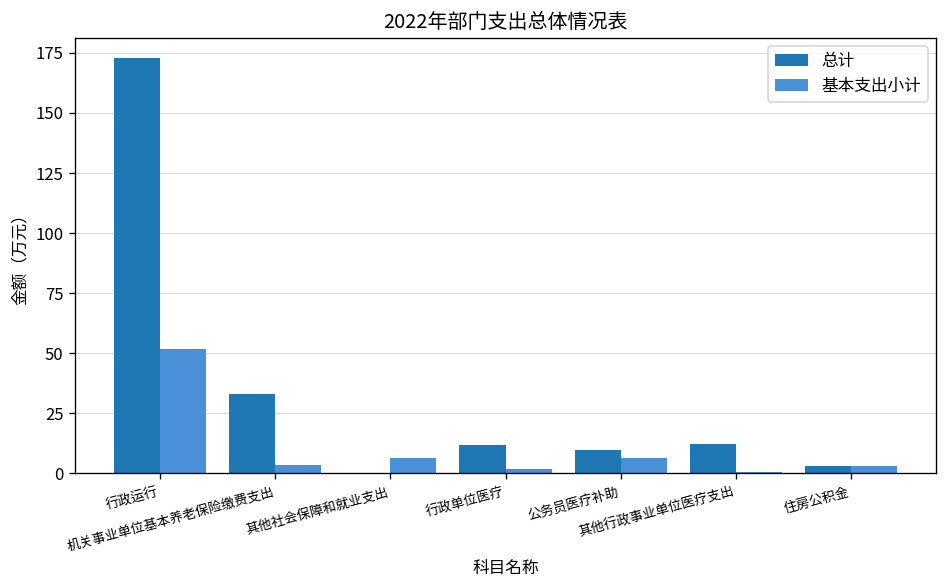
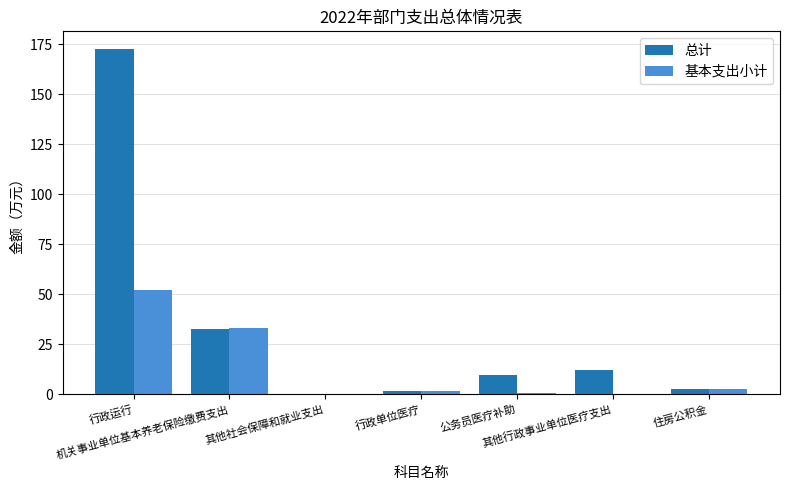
基本支出小计, 机关事业单位基本养老保险缴费支出: 3 -> 33
基本支出小计, 其他社会保障和就业支出: 6 -> 0
总计, 行政单位医疗: 11 -> 2
基本支出小计, 公务员医疗补助: 6 -> 1
